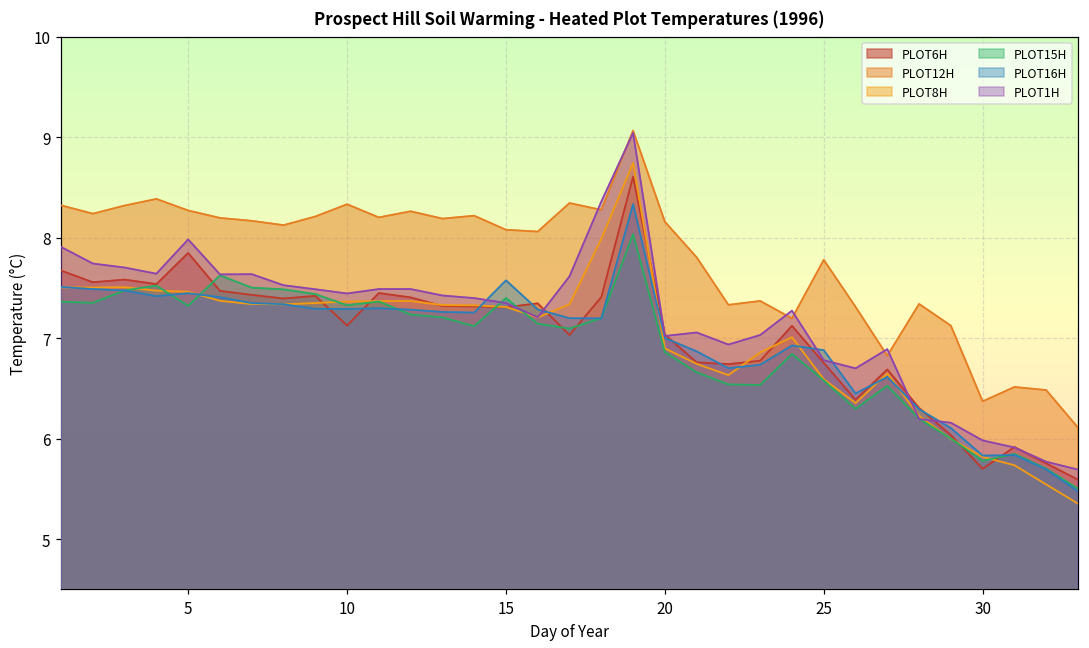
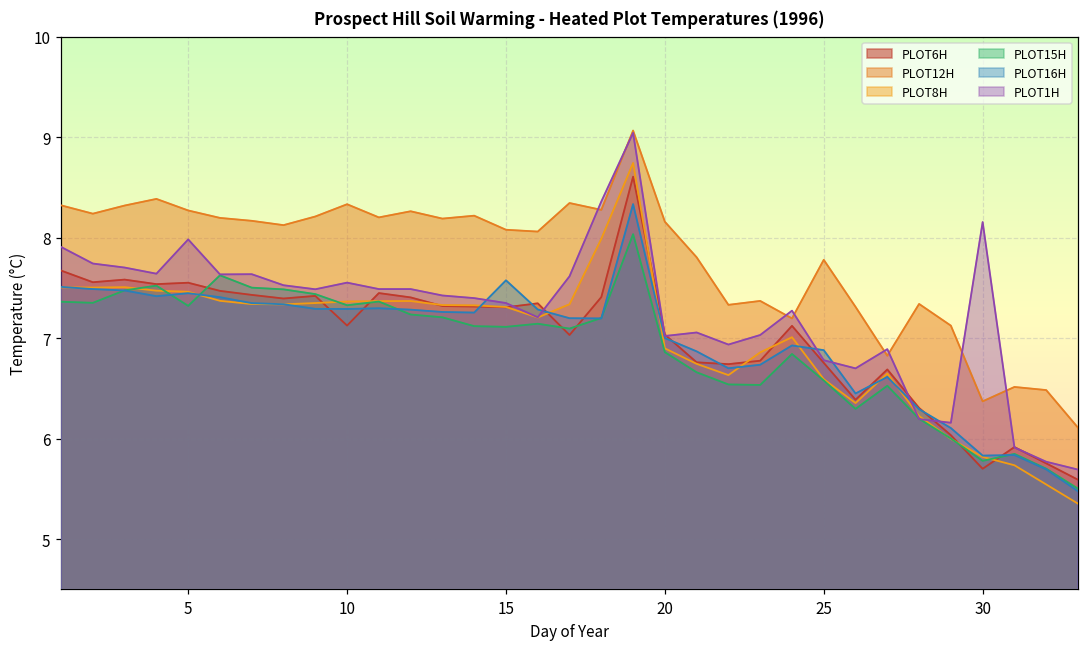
PLOT6H, 5: 7.8 -> 7.6
PLOT1H, 10: 7.4 -> 7.6
PLOT15H, 15: 7.4 -> 7.1
PLOT1H, 30: 6.0 -> 8.2
